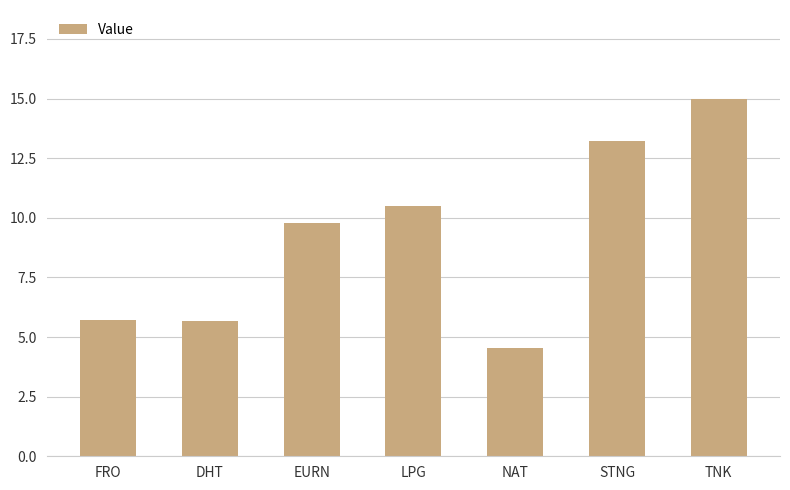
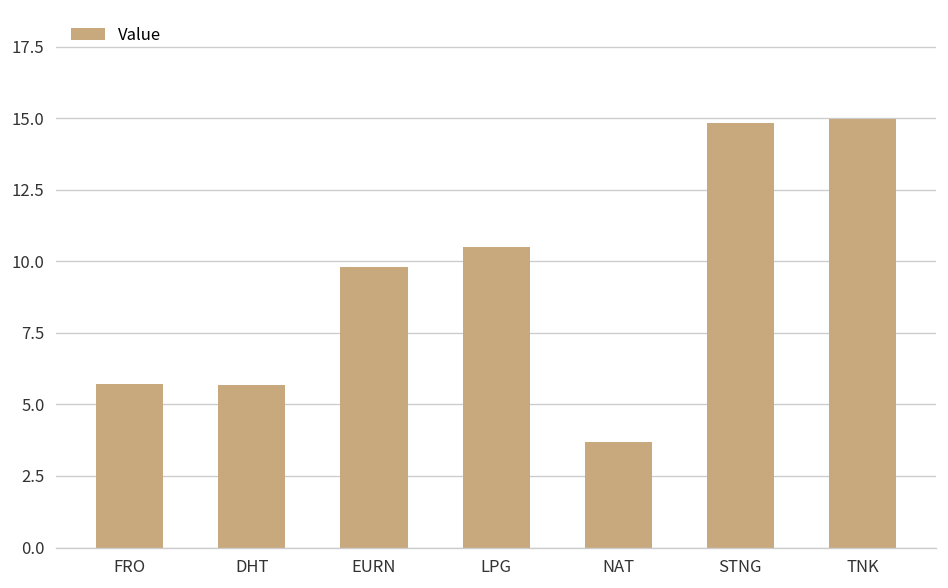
NAT: 4.6 -> 3.7
STNG: 13.2 -> 14.8
